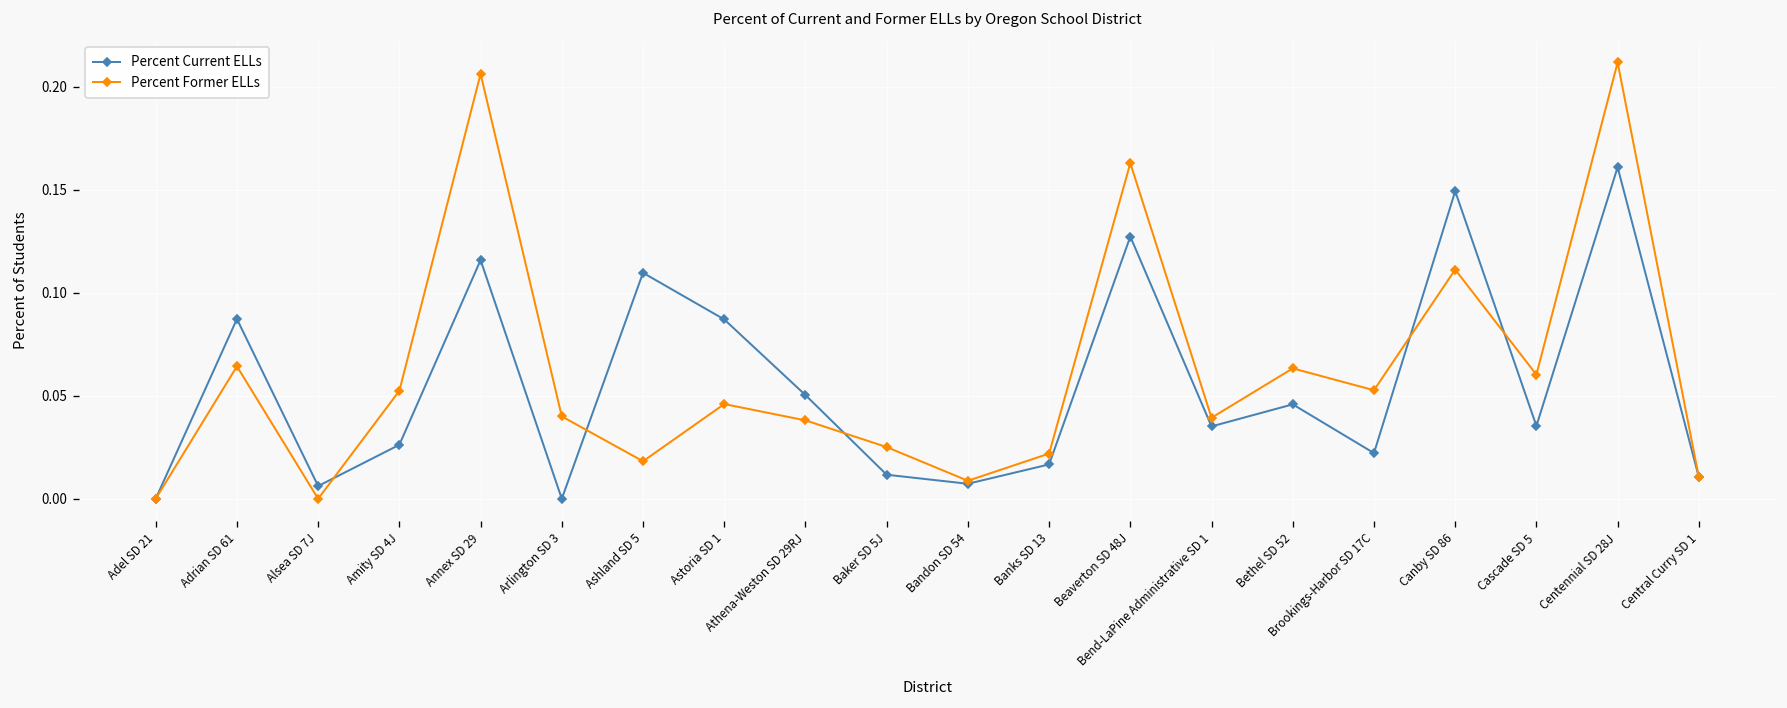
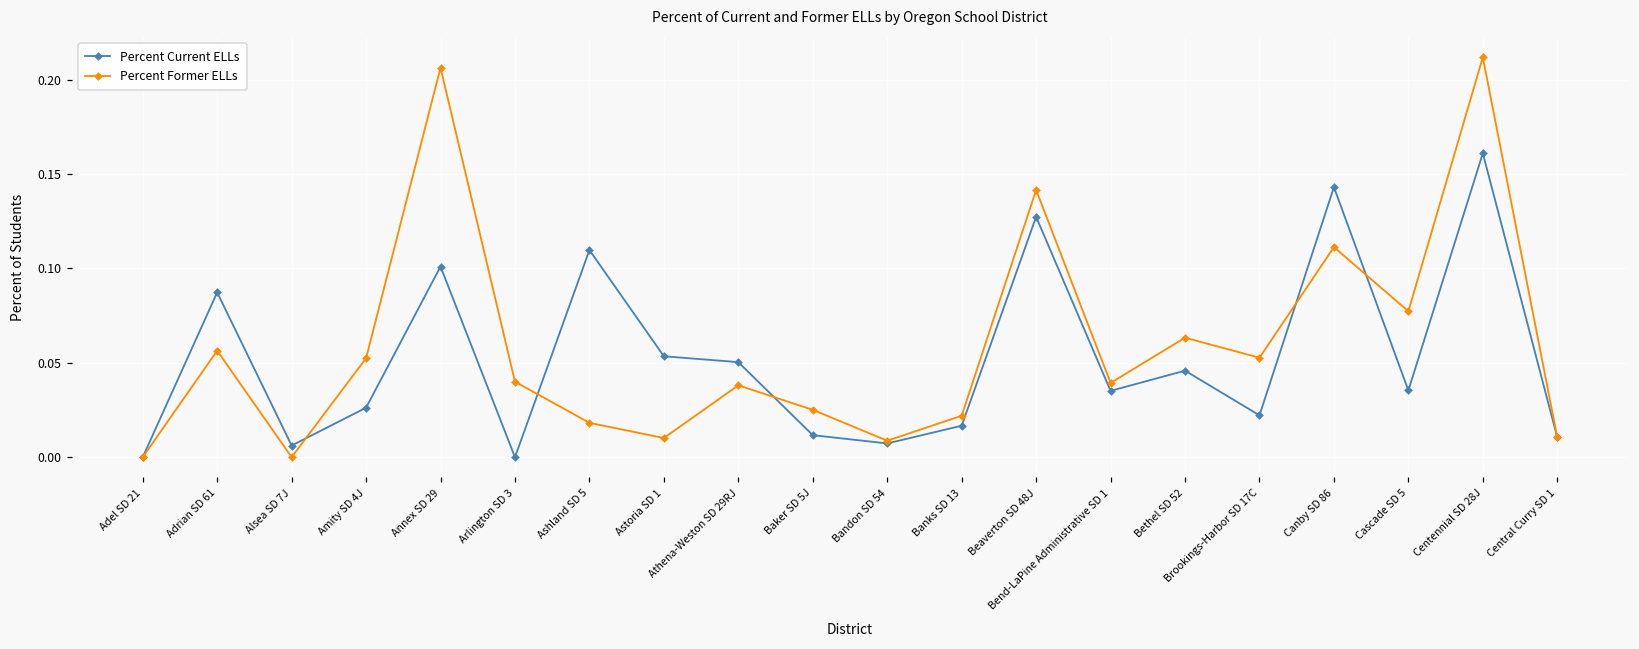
Percent Former ELLs, Adrian SD 61: 0.064 -> 0.056
Percent Current ELLs, Annex SD 29: 0.116 -> 0.101
Percent Current ELLs, Astoria SD 1: 0.087 -> 0.053
Percent Former ELLs, Astoria SD 1: 0.046 -> 0.010
Percent Former ELLs, Beaverton SD 48J: 0.163 -> 0.142
Percent Current ELLs, Canby SD 86: 0.149 -> 0.143
Percent Former ELLs, Cascade SD 5: 0.060 -> 0.077
